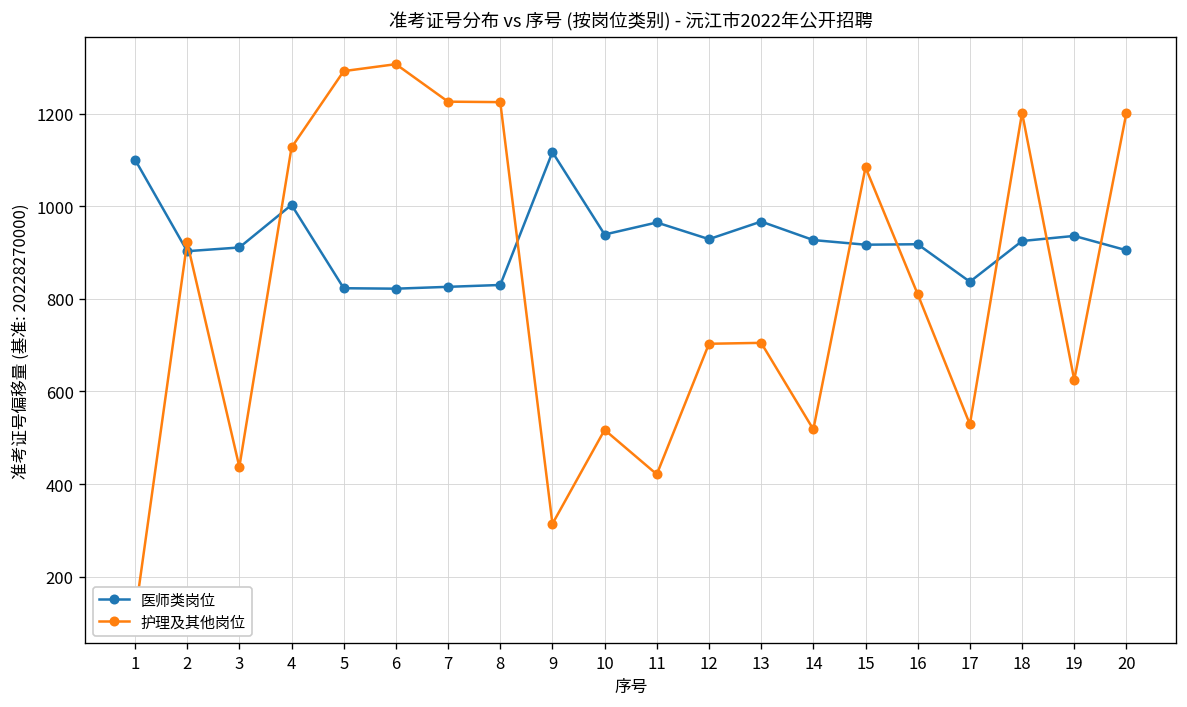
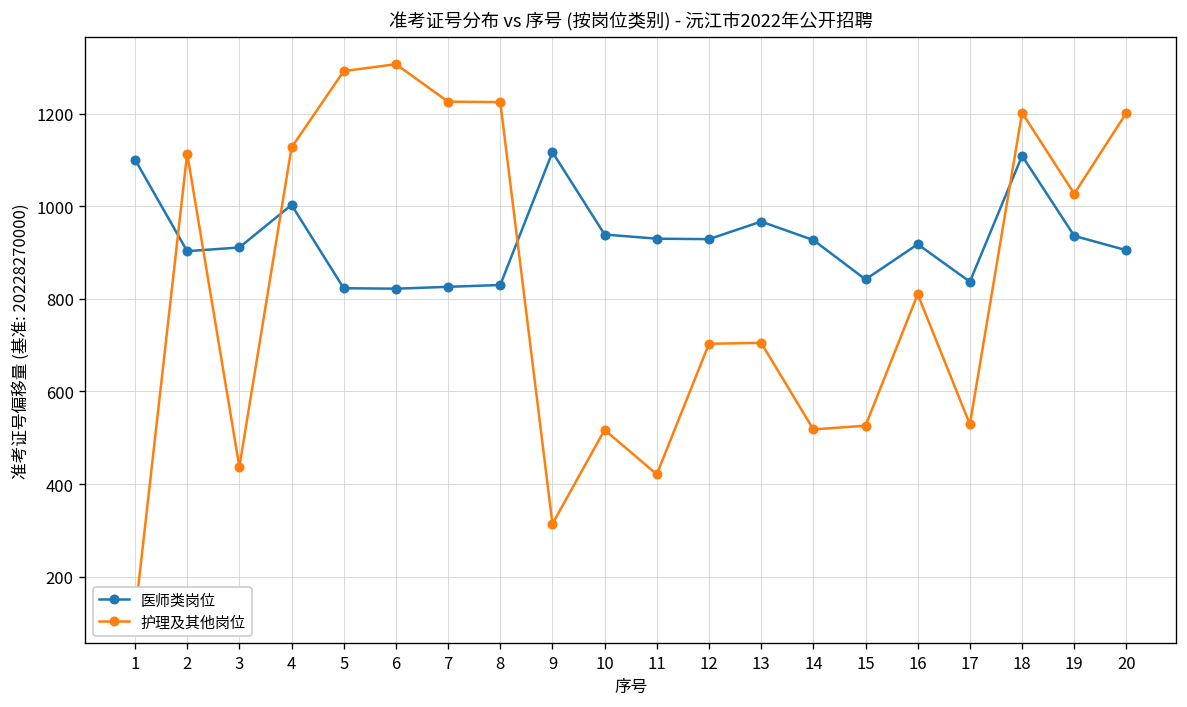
护理及其他岗位, 2: 920 -> 1110
医师类岗位, 11: 970 -> 930
医师类岗位, 15: 920 -> 840
护理及其他岗位, 15: 1080 -> 530
医师类岗位, 18: 930 -> 1110
护理及其他岗位, 19: 630 -> 1030
